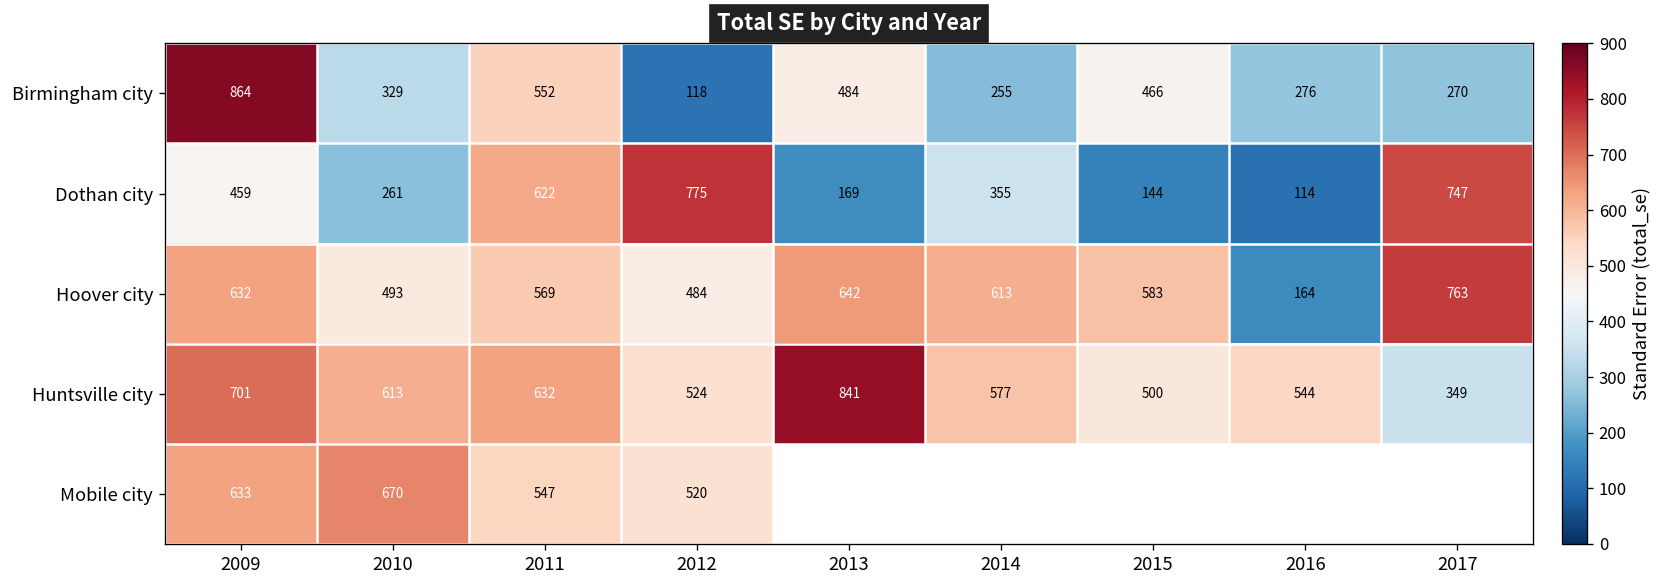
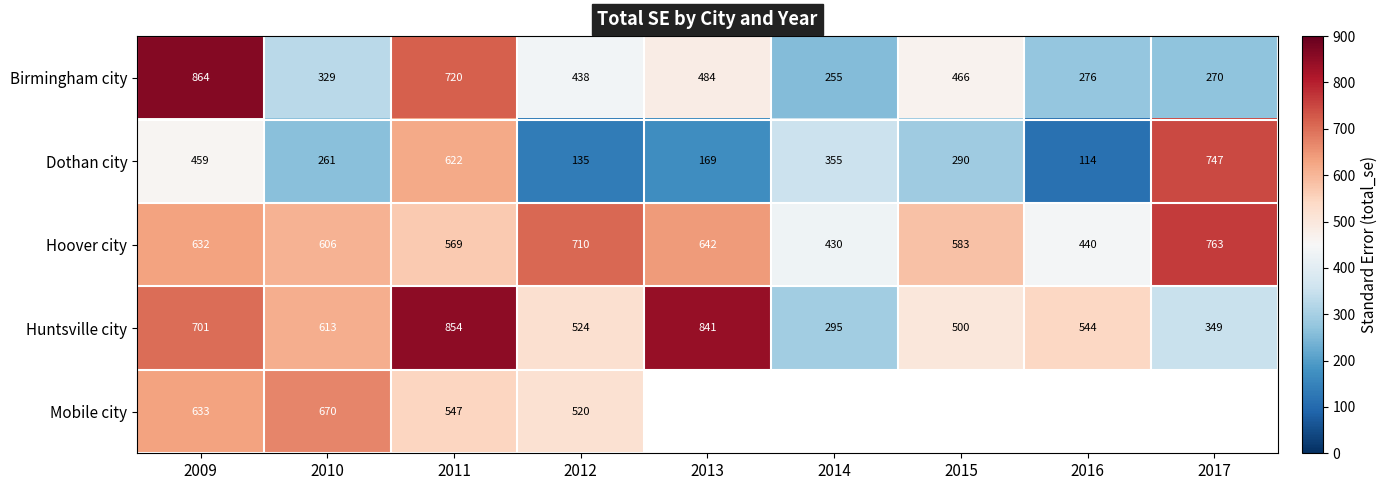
Birmingham city, 2011: 552 -> 720
Birmingham city, 2012: 118 -> 438
Dothan city, 2012: 775 -> 135
Dothan city, 2015: 144 -> 290
Hoover city, 2010: 493 -> 606
Hoover city, 2012: 484 -> 710
Hoover city, 2014: 613 -> 430
Hoover city, 2016: 164 -> 440
Huntsville city, 2011: 632 -> 854
Huntsville city, 2014: 577 -> 295
